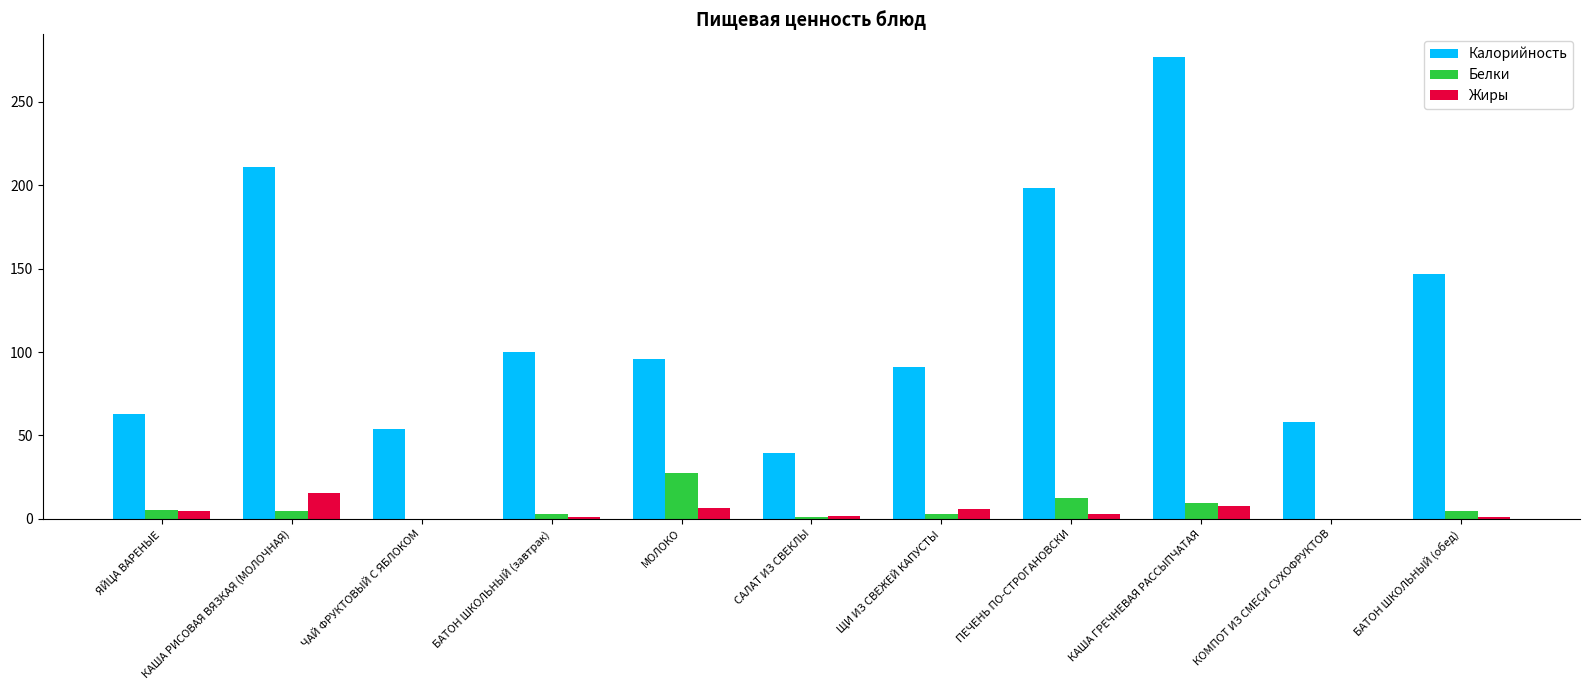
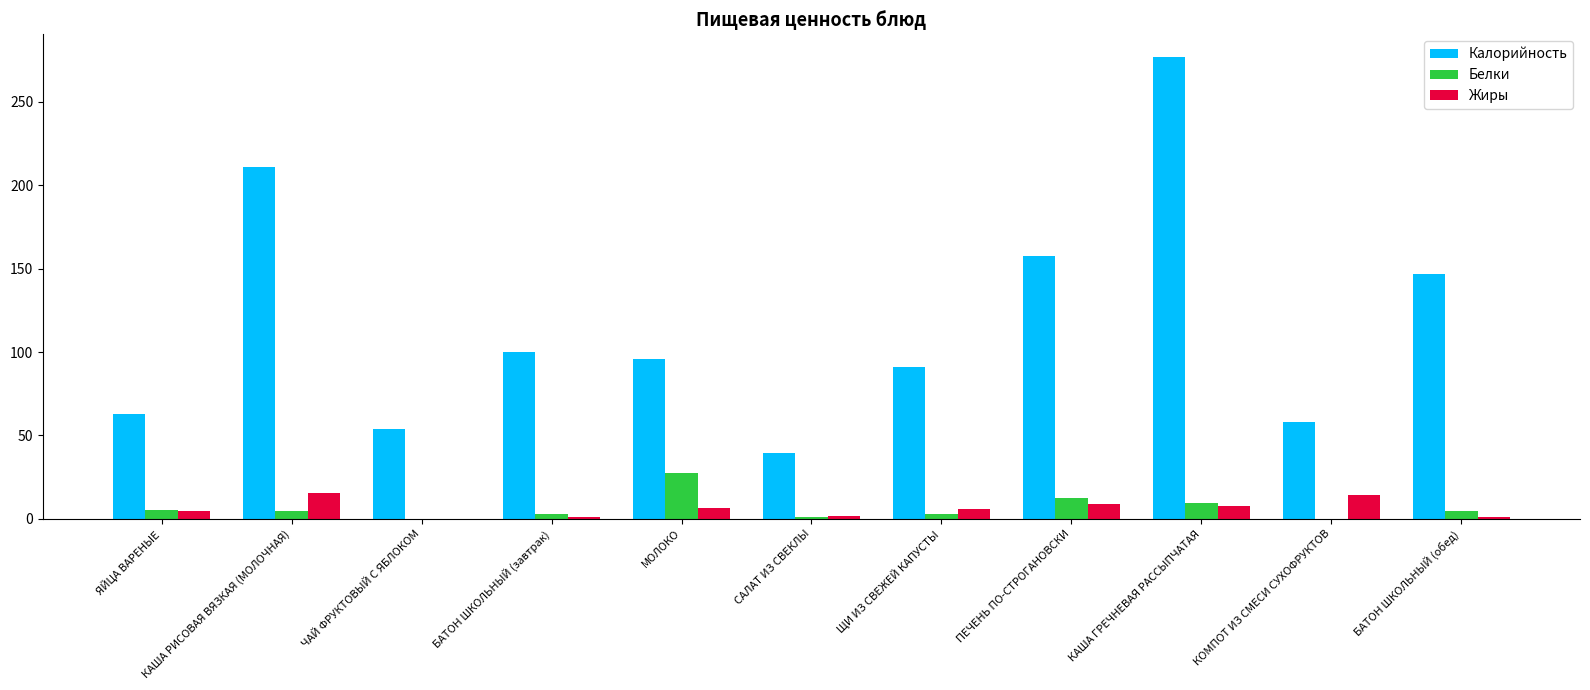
Калорийность, ПЕЧЕНЬ ПО-СТРОГАНОВСКИ: 198 -> 158
Жиры, ПЕЧЕНЬ ПО-СТРОГАНОВСКИ: 3 -> 9
Жиры, КОМПОТ ИЗ СМЕСИ СУХОФРУКТОВ: 0 -> 14
